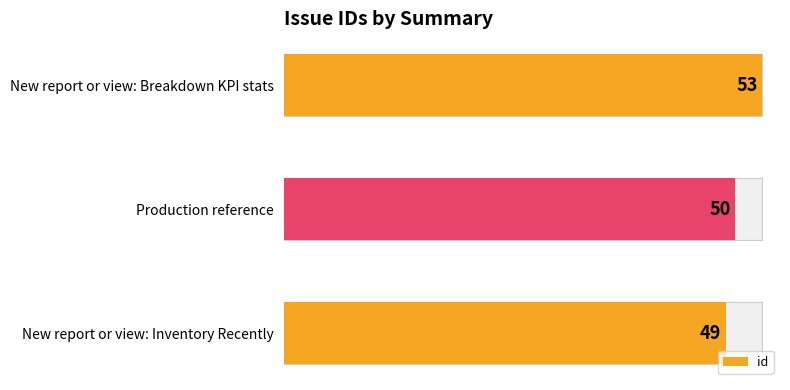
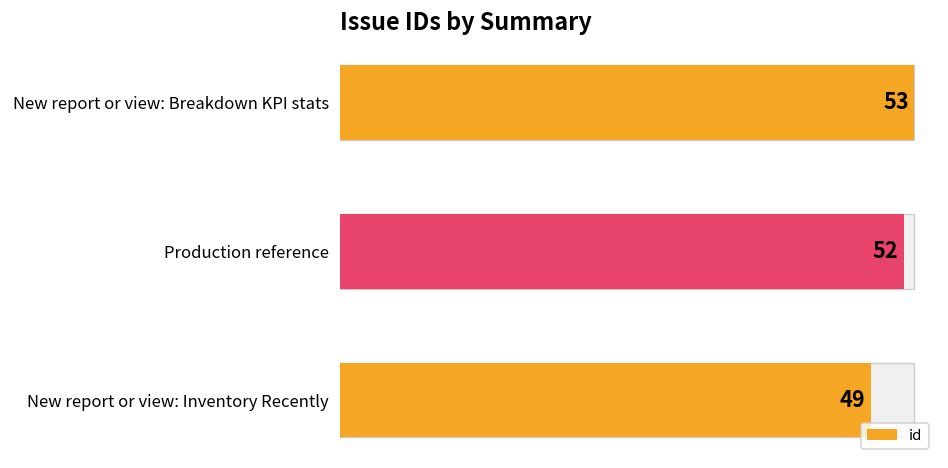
id, Production reference: 50 -> 52
